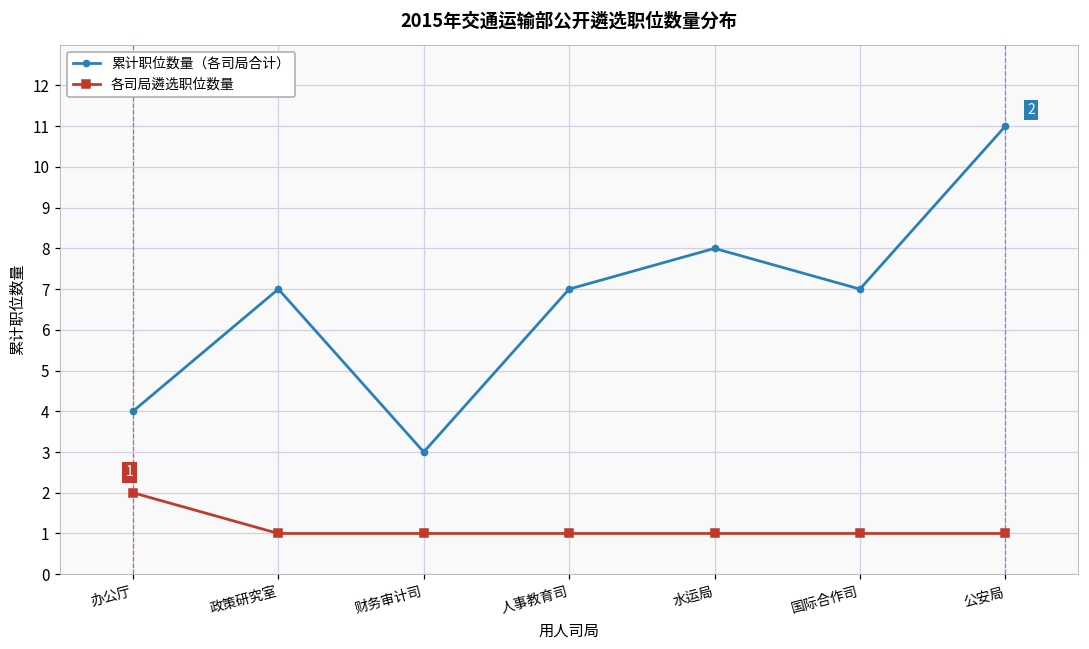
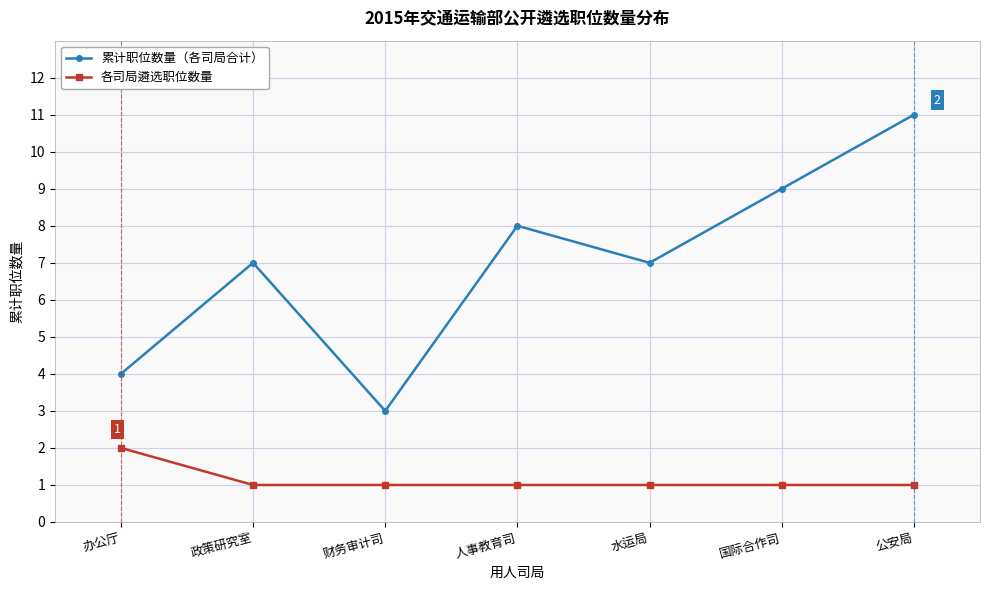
累计职位数量（各司局合计）, 人事教育司: 7 -> 8
累计职位数量（各司局合计）, 水运局: 8 -> 7
累计职位数量（各司局合计）, 国际合作司: 7 -> 9
